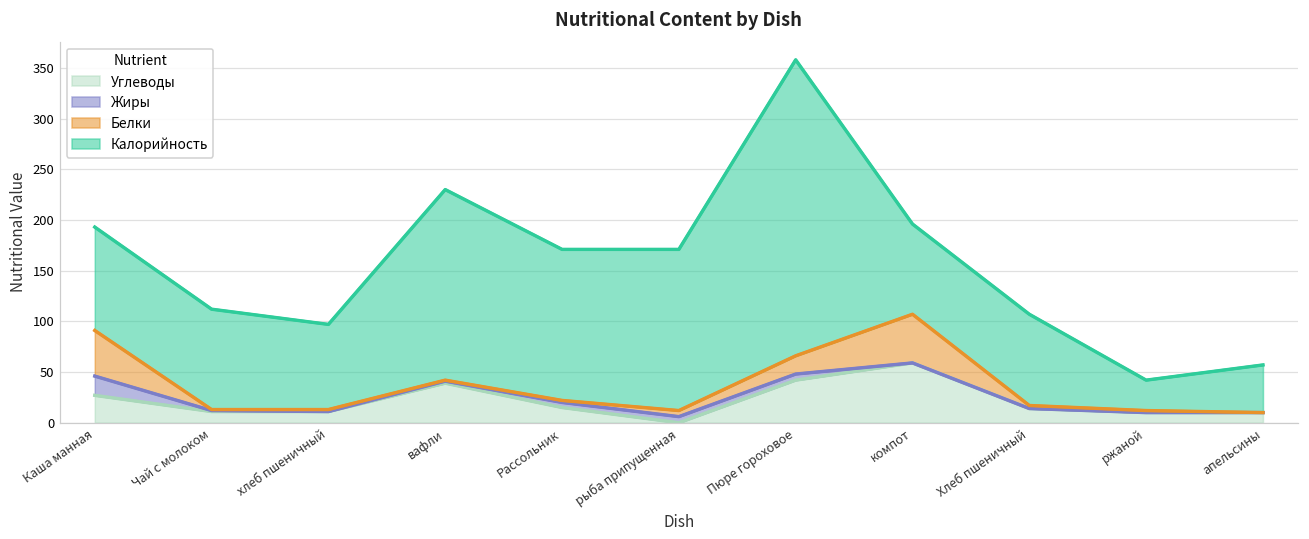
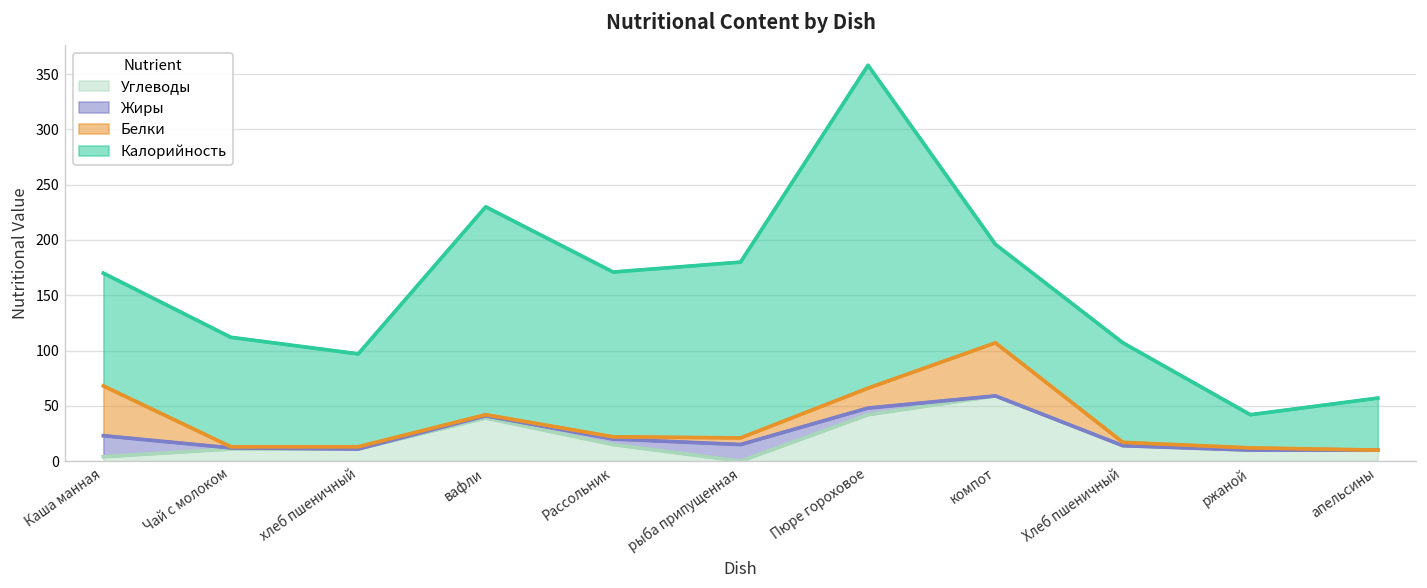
Углеводы, Каша манная: 30 -> 0
Жиры, рыба припущенная: 10 -> 20
